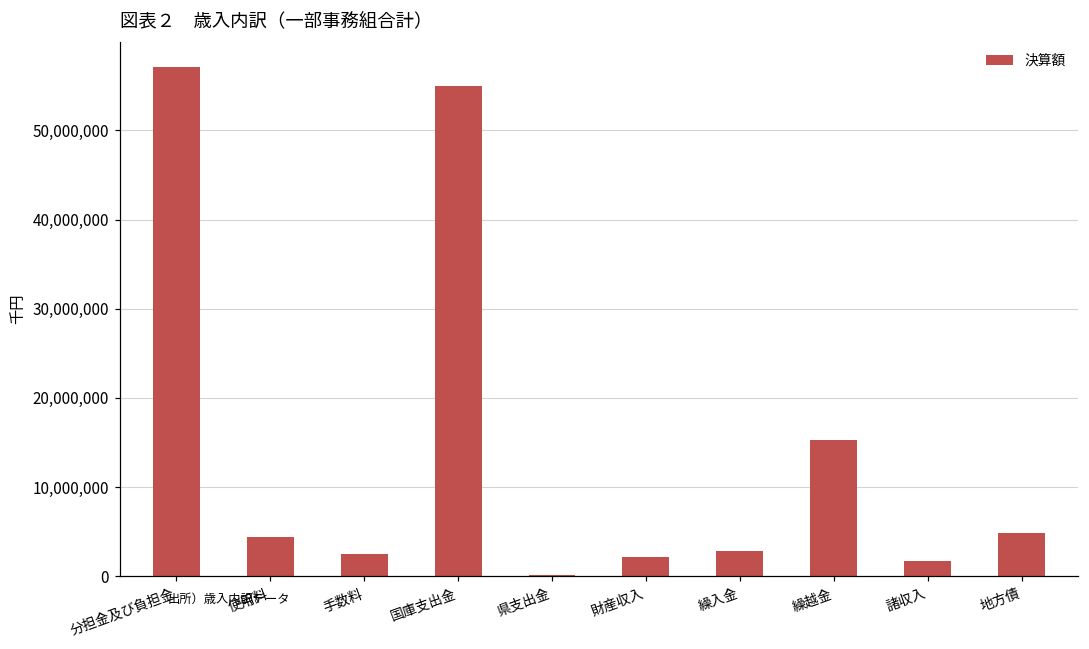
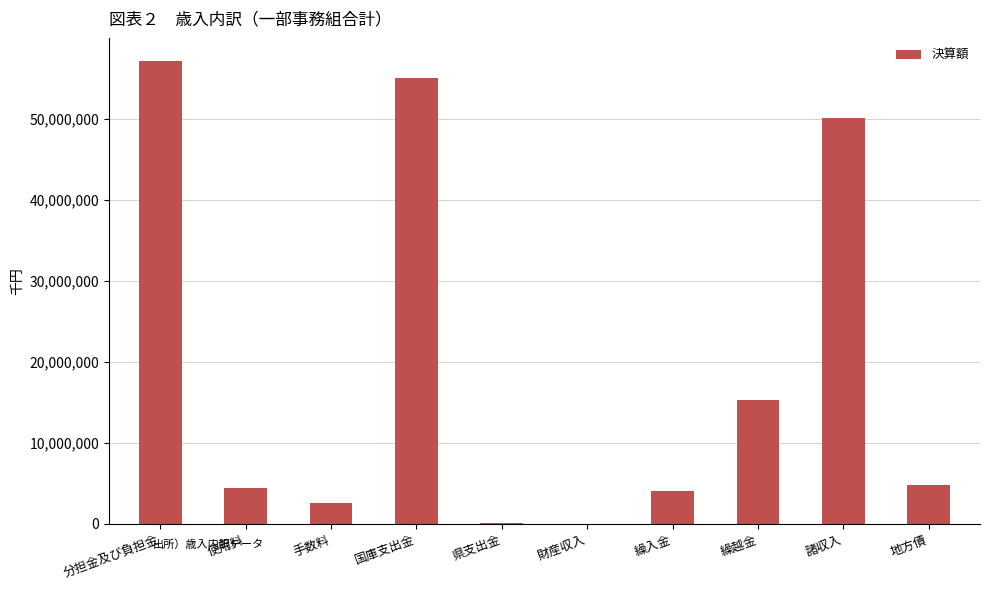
財産収入: 2,000,000 -> 0
繰入金: 3,000,000 -> 4,000,000
諸収入: 2,000,000 -> 50,000,000
